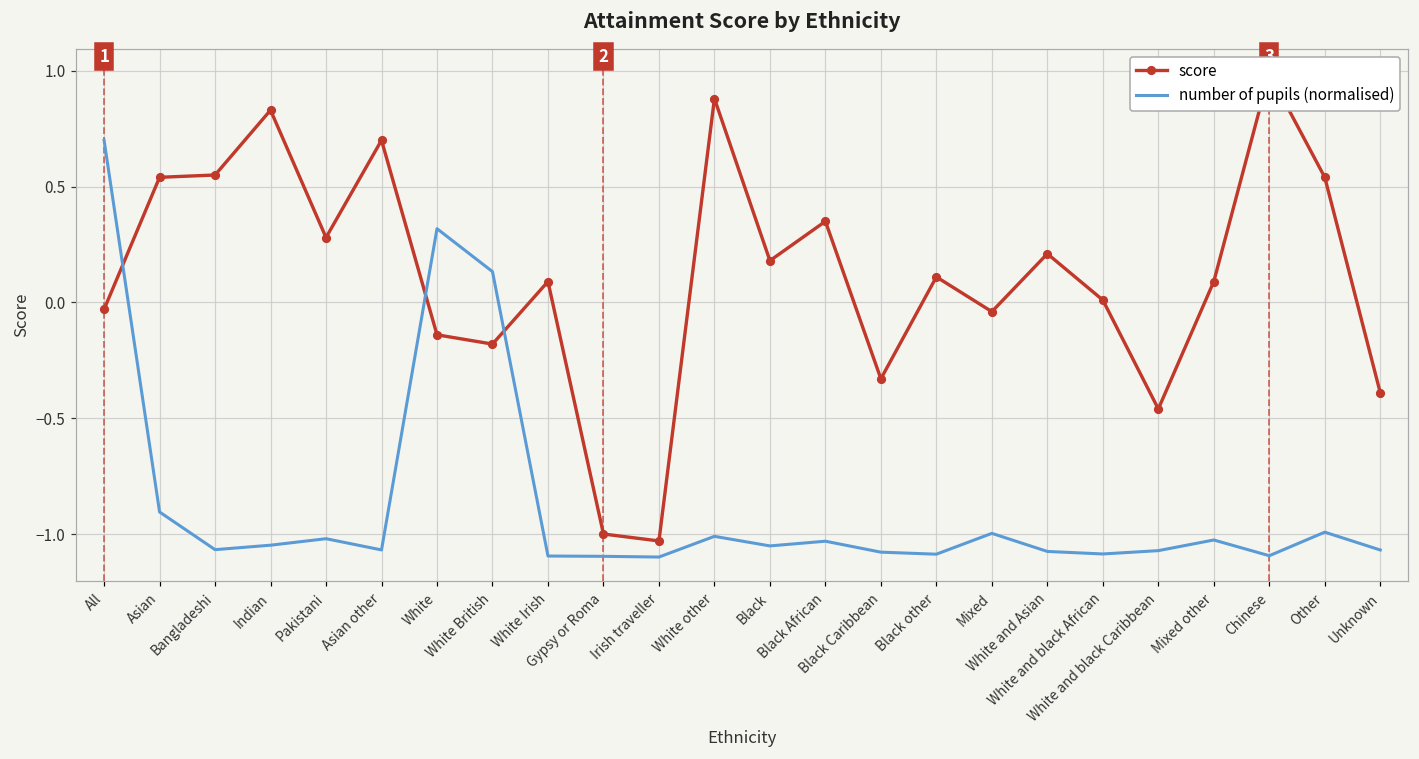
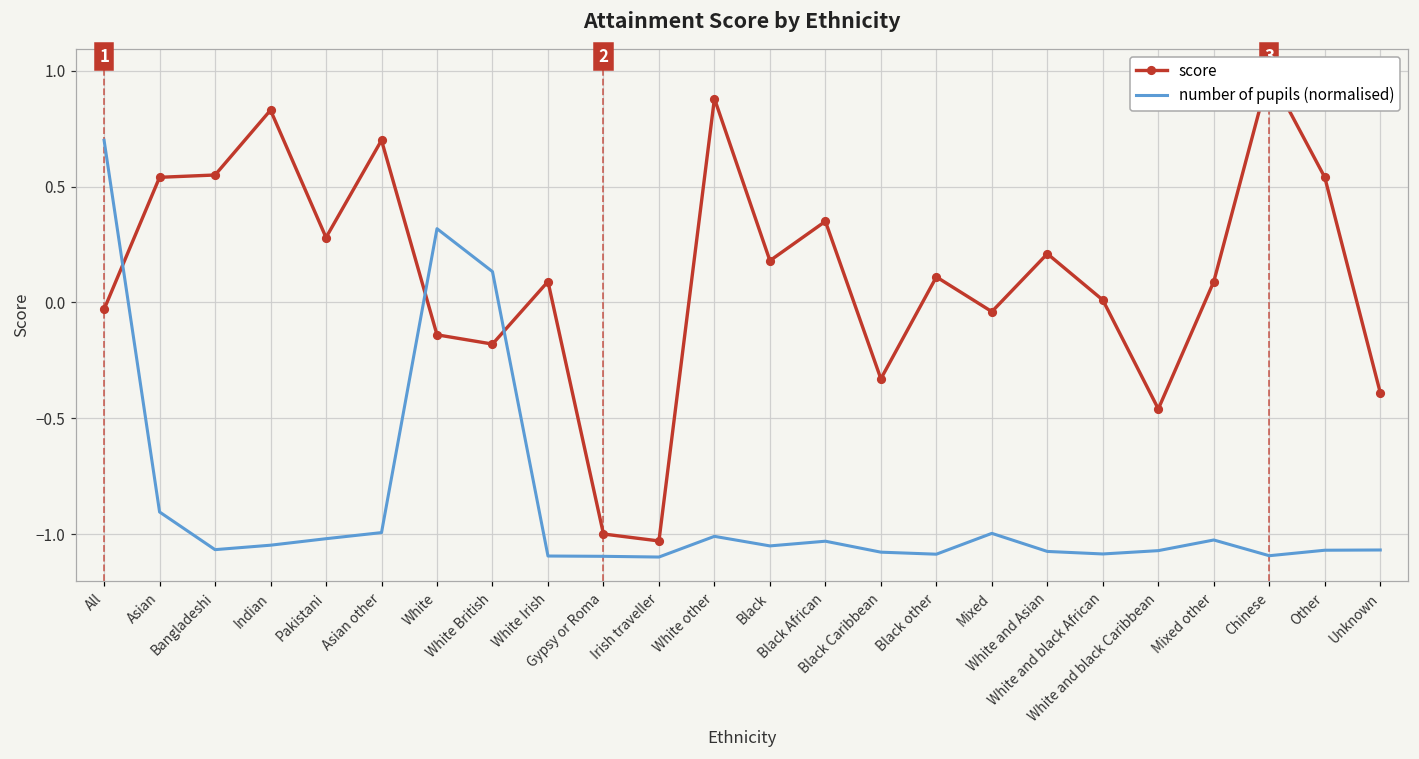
number of pupils (normalised), Asian other: -1.07 -> -0.99
number of pupils (normalised), Other: -0.99 -> -1.07
